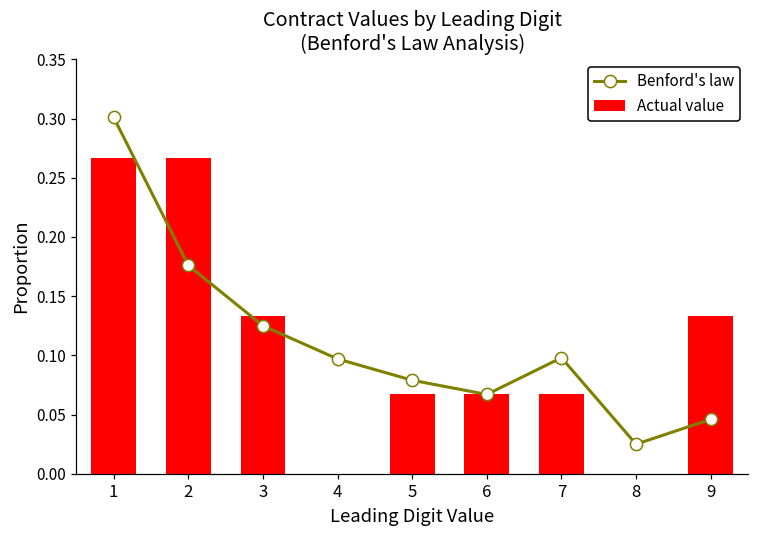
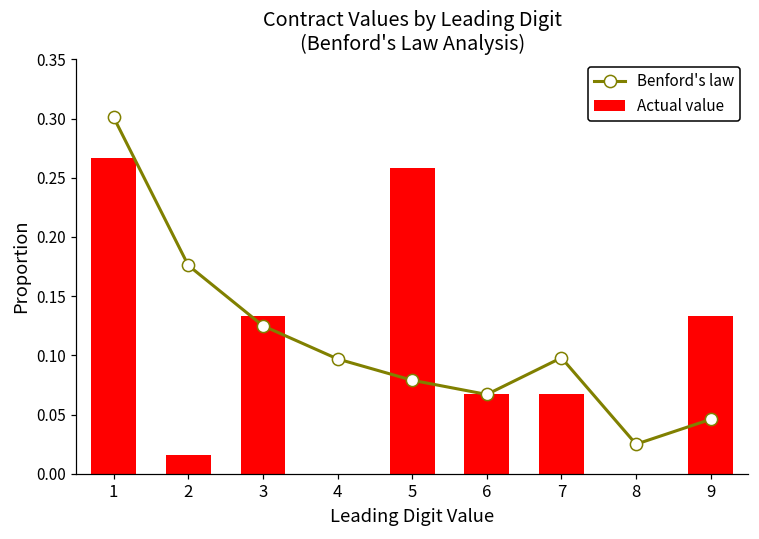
Actual value, 2: 0.267 -> 0.016
Actual value, 5: 0.067 -> 0.258
